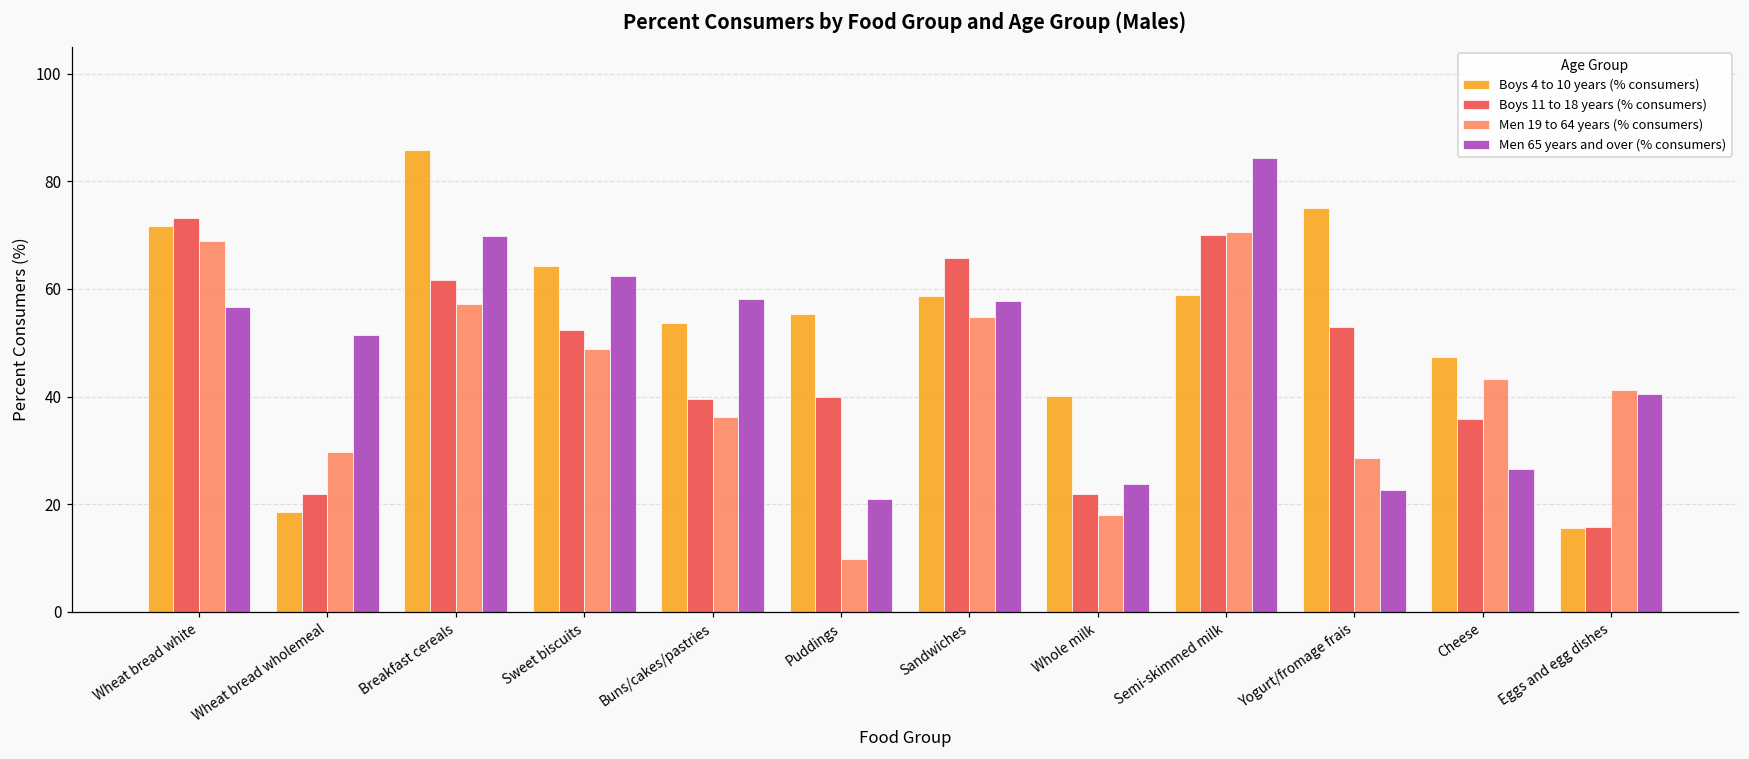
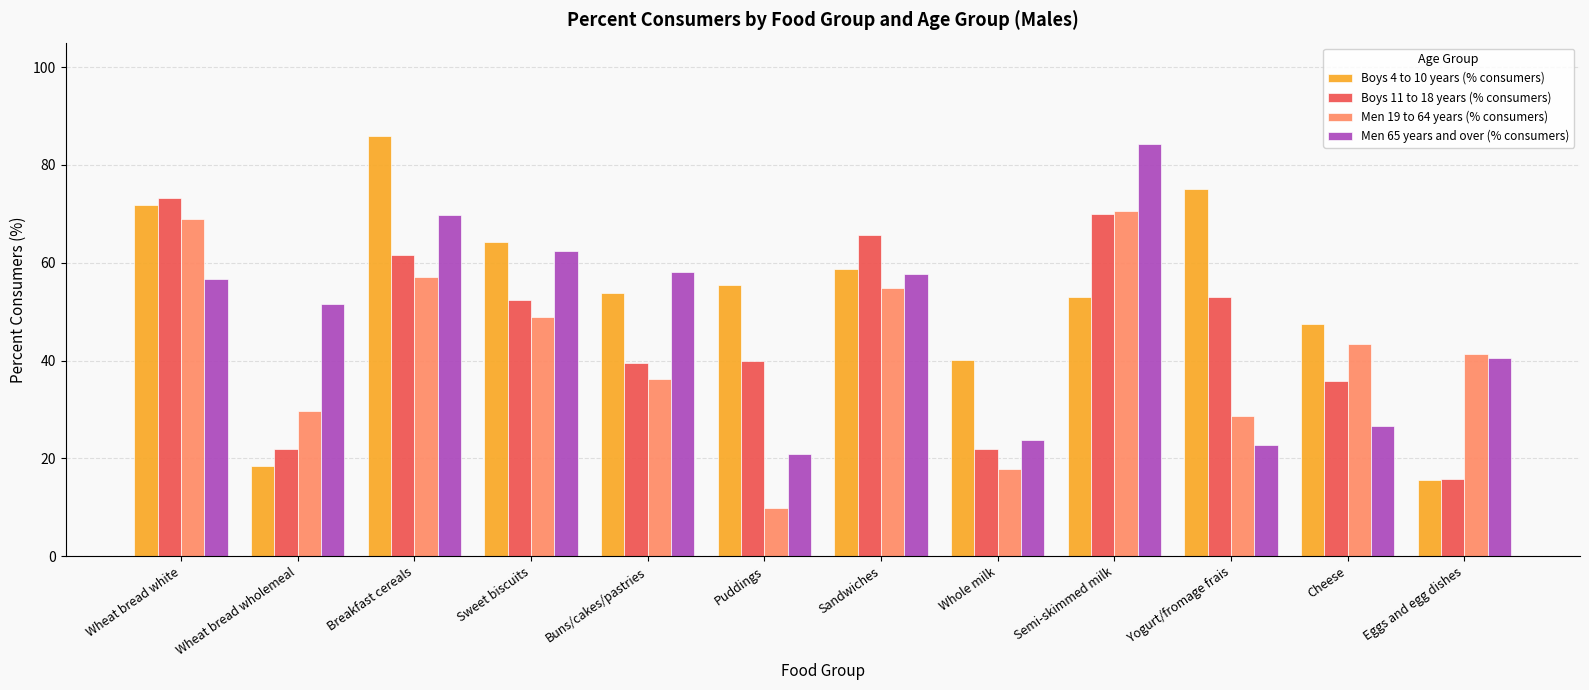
Boys 4 to 10 years (% consumers), Semi-skimmed milk: 59 -> 53
